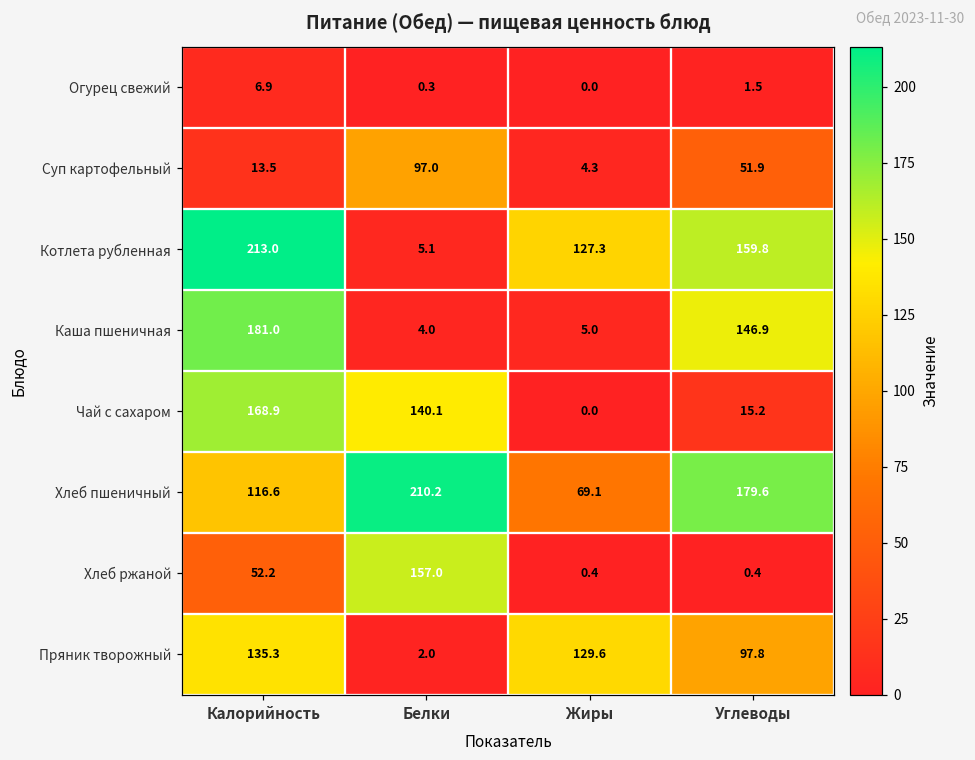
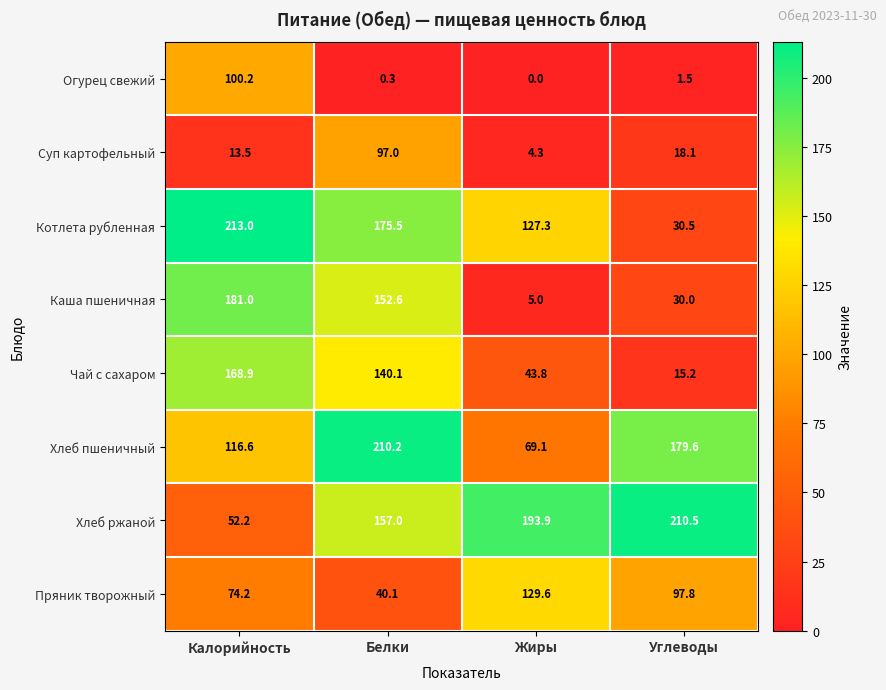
Огурец свежий, Калорийность: 6.9 -> 100.2
Суп картофельный, Углеводы: 51.9 -> 18.1
Котлета рубленная, Белки: 5.1 -> 175.5
Котлета рубленная, Углеводы: 159.8 -> 30.5
Каша пшеничная, Белки: 4.0 -> 152.6
Каша пшеничная, Углеводы: 146.9 -> 30.0
Чай с сахаром, Жиры: 0.0 -> 43.8
Хлеб ржаной, Жиры: 0.4 -> 193.9
Хлеб ржаной, Углеводы: 0.4 -> 210.5
Пряник творожный, Калорийность: 135.3 -> 74.2
Пряник творожный, Белки: 2.0 -> 40.1
